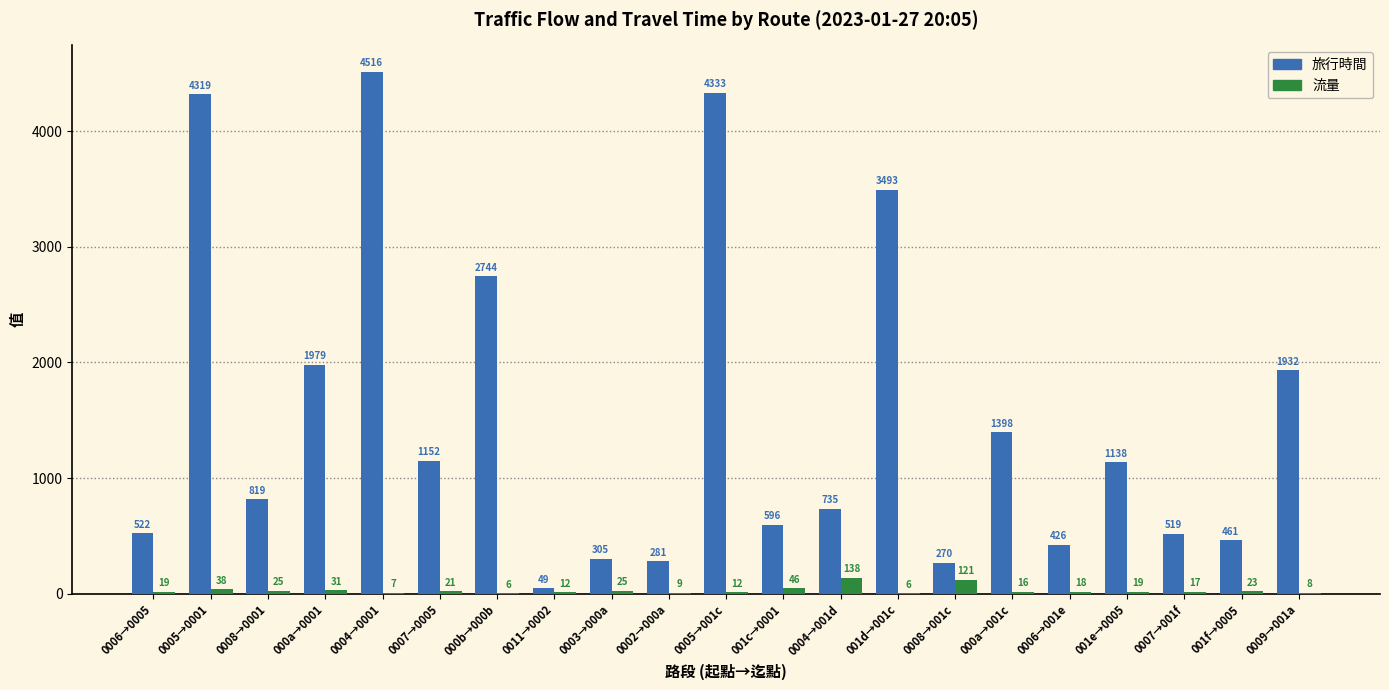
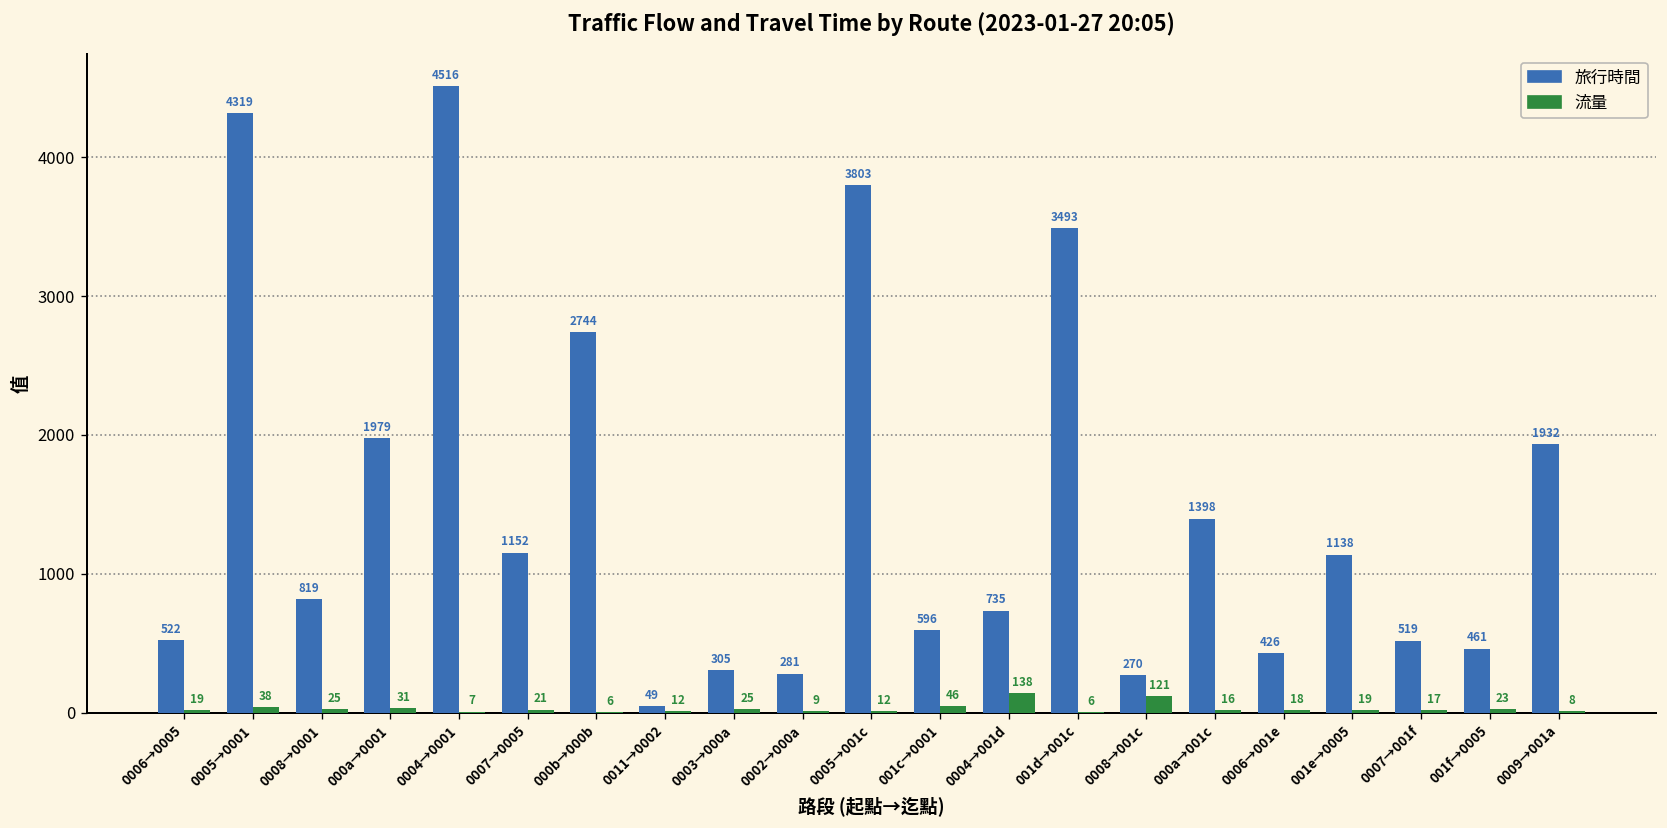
旅行時間, 0005→001c: 4333 -> 3803
